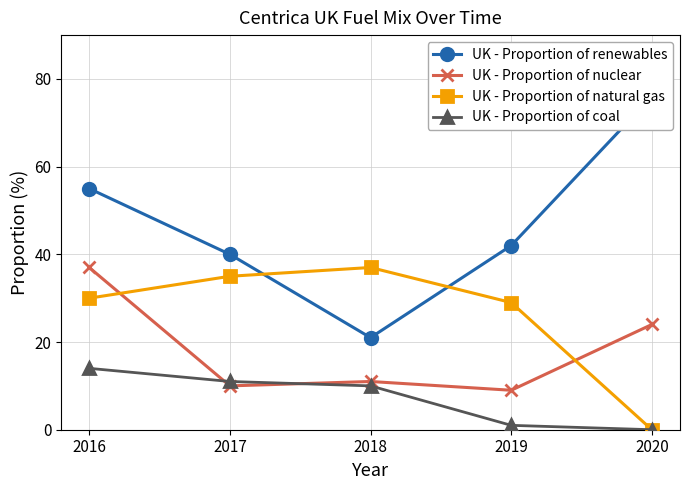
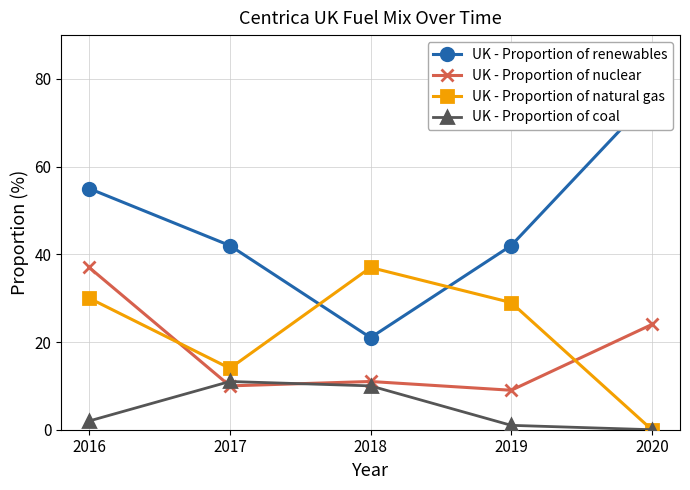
UK - Proportion of coal, 2016: 14 -> 2
UK - Proportion of renewables, 2017: 40 -> 42
UK - Proportion of natural gas, 2017: 35 -> 14
